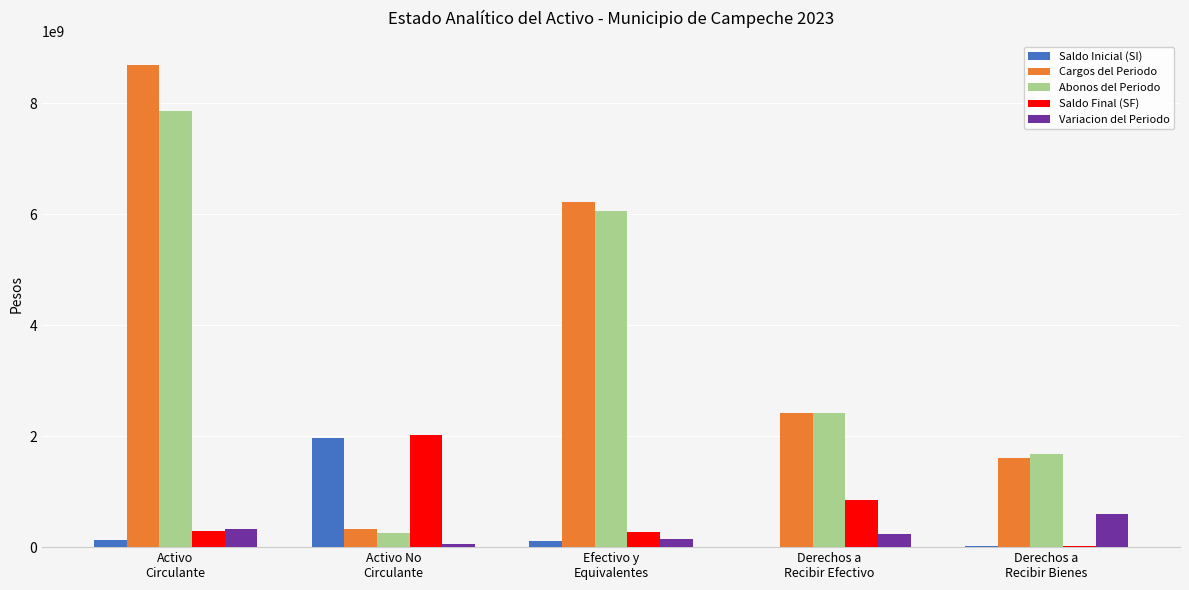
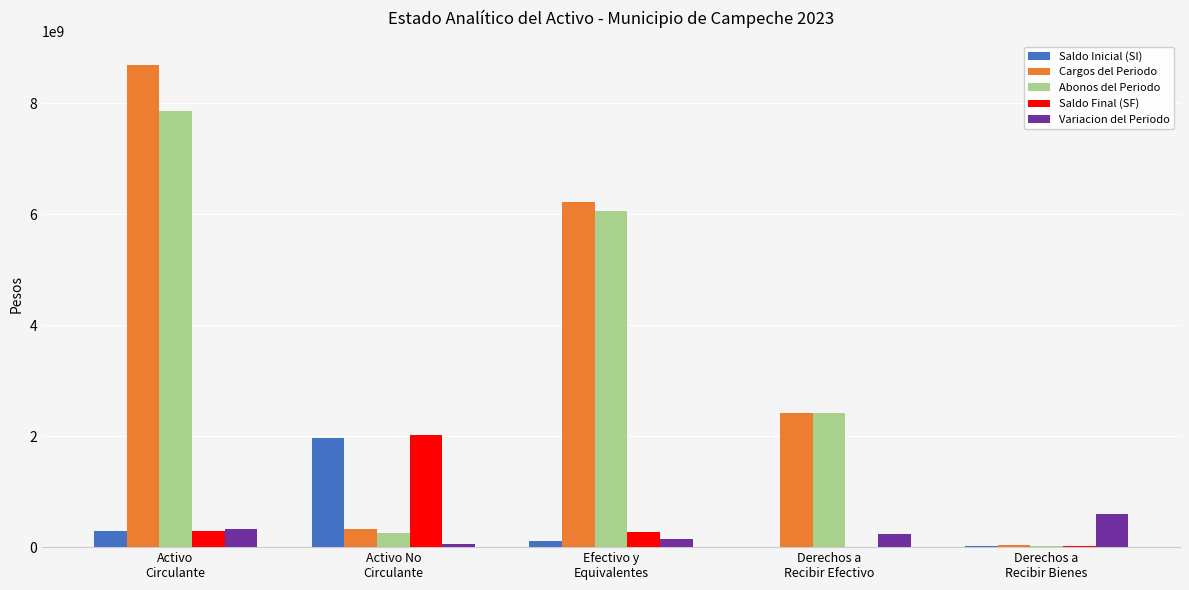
Saldo Inicial (SI), Activo Circulante: 100000000 -> 300000000
Saldo Final (SF), Derechos a Recibir Efectivo: 900000000 -> 0
Cargos del Periodo, Derechos a Recibir Bienes: 1600000000 -> 0
Abonos del Periodo, Derechos a Recibir Bienes: 1700000000 -> 0
